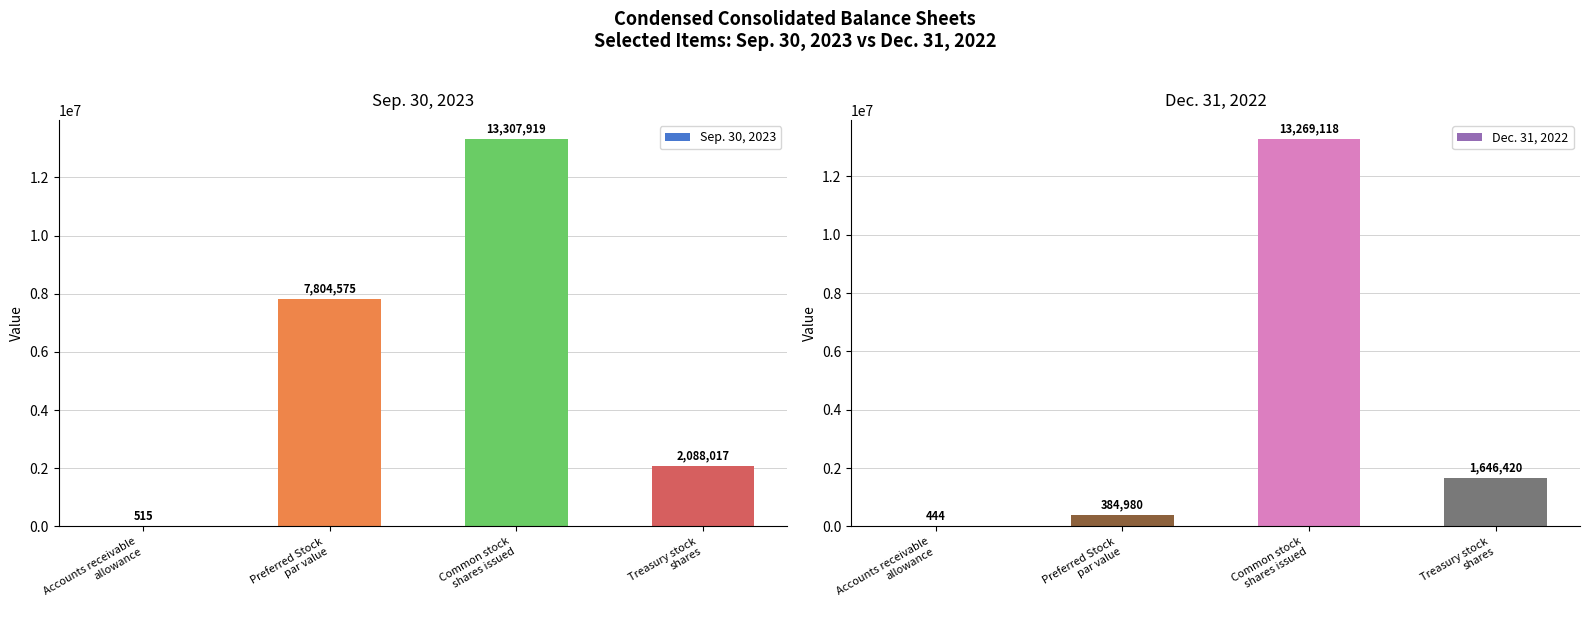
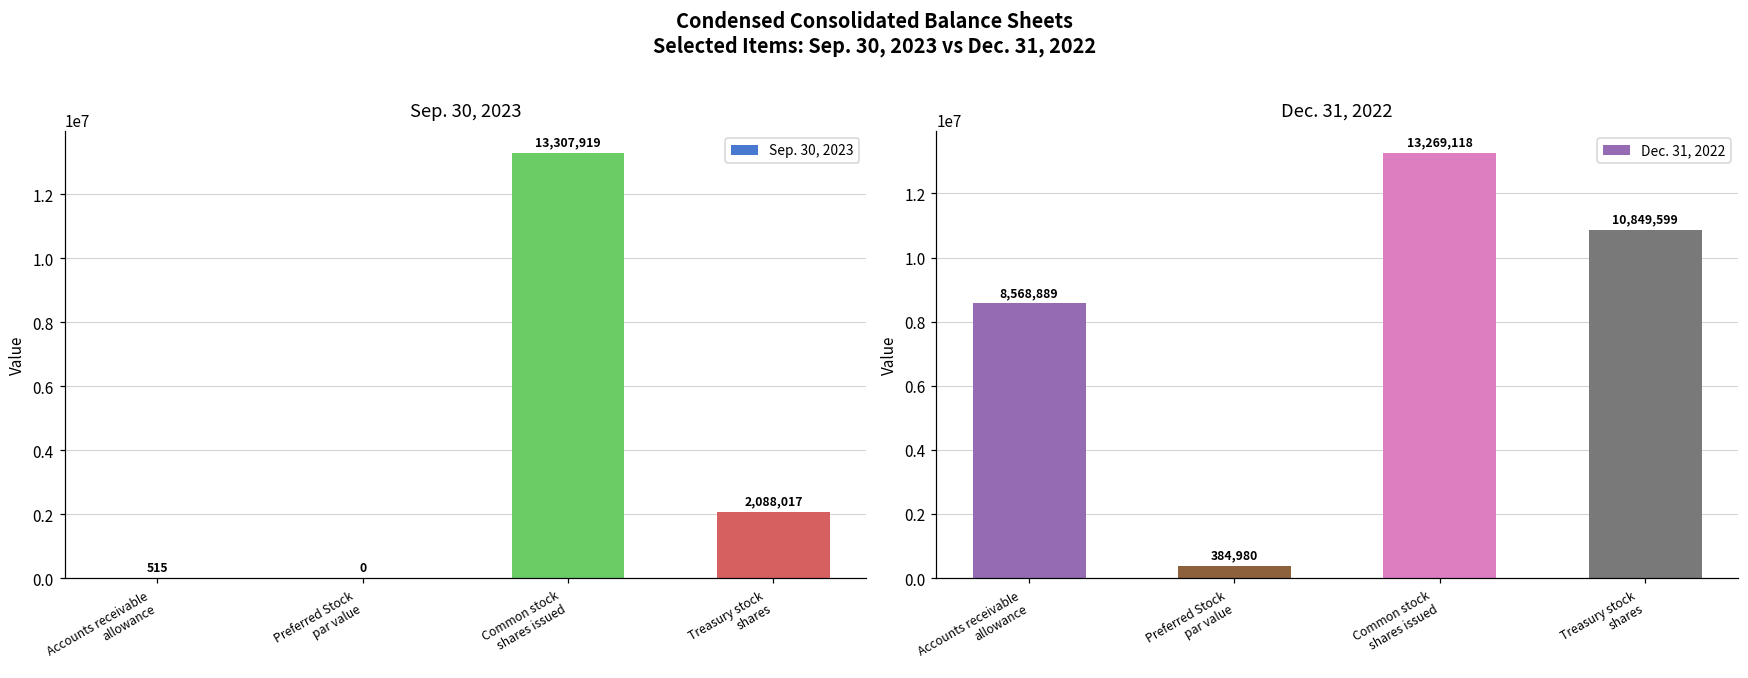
Sep. 30, 2023, Preferred Stock par value: 7,804,575 -> 0
Dec. 31, 2022, Accounts receivable allowance: 444 -> 8,568,889
Dec. 31, 2022, Treasury stock shares: 1,646,420 -> 10,849,599
